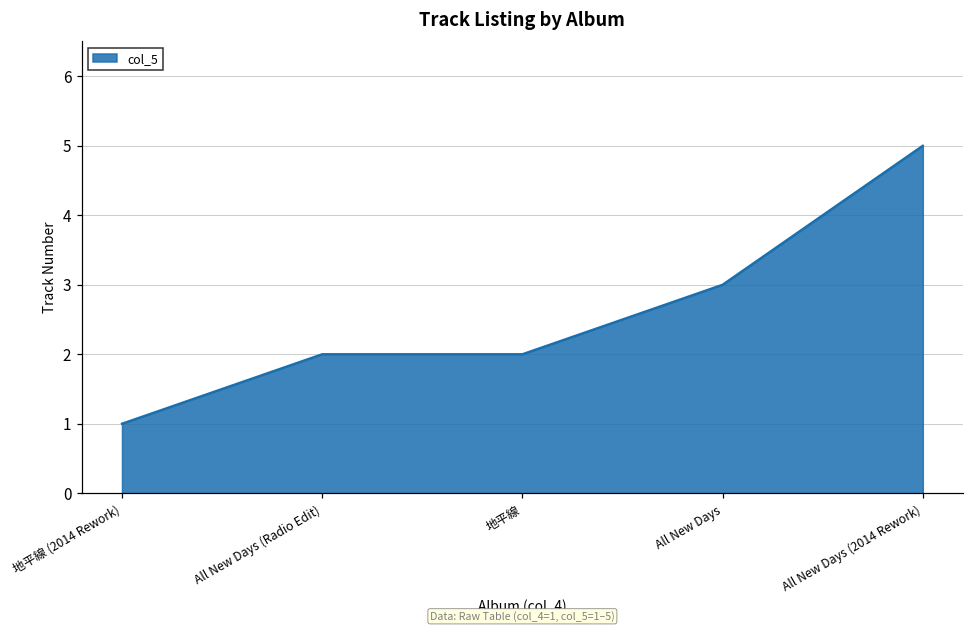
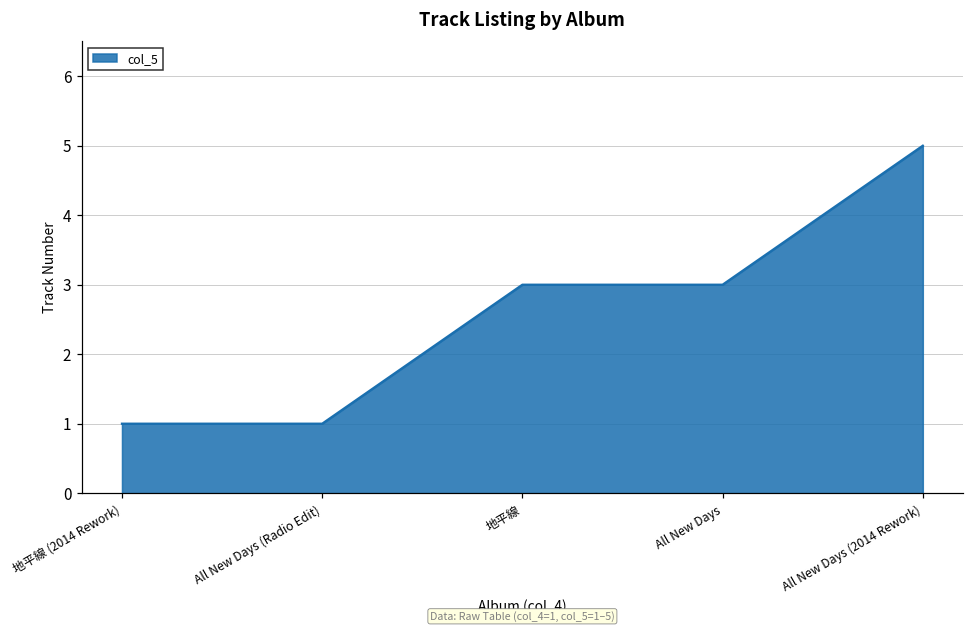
All New Days (Radio Edit): 2 -> 1
地平線: 2 -> 3
